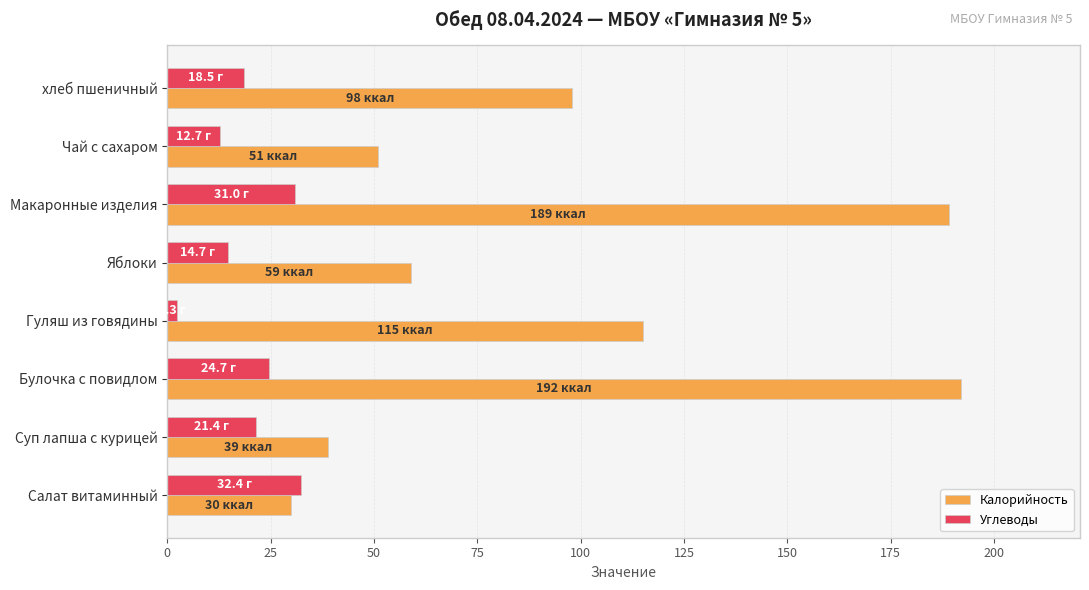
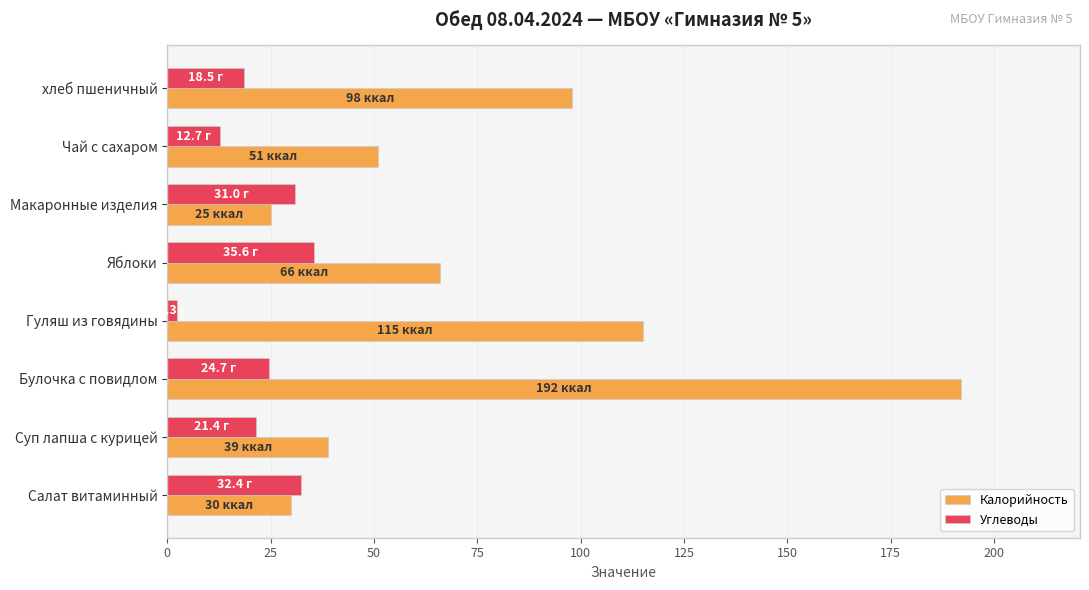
Калорийность, Макаронные изделия: 189 -> 25
Углеводы, Яблоки: 14.7 -> 35.6
Калорийность, Яблоки: 59 -> 66
